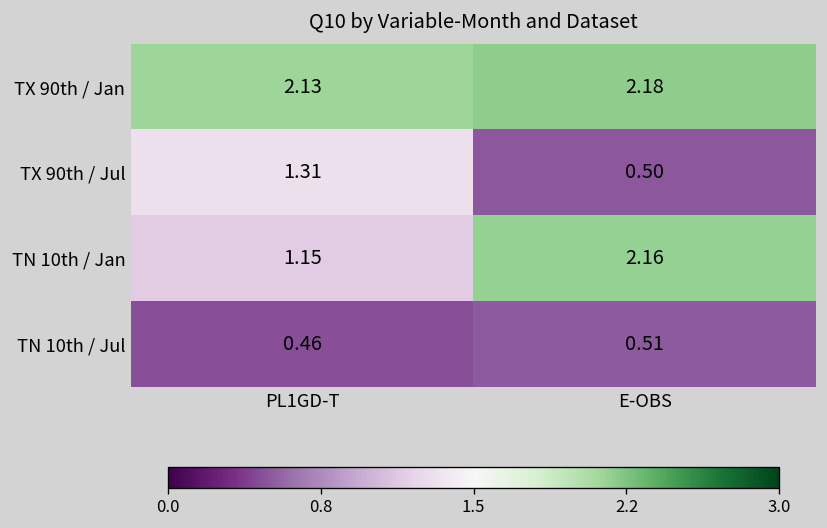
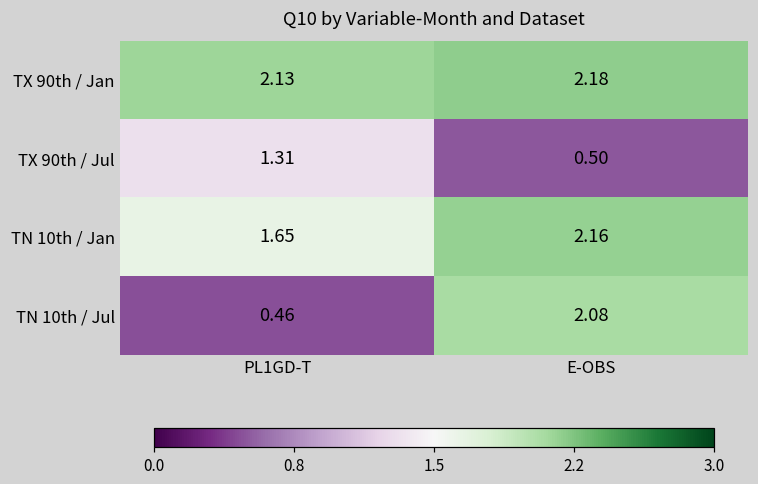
TN 10th / Jan, PL1GD-T: 1.15 -> 1.65
TN 10th / Jul, E-OBS: 0.51 -> 2.08
